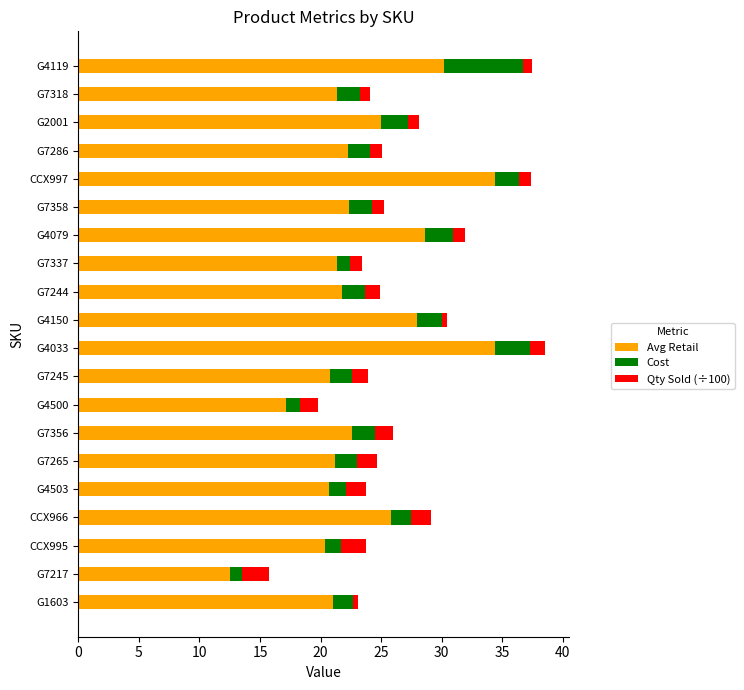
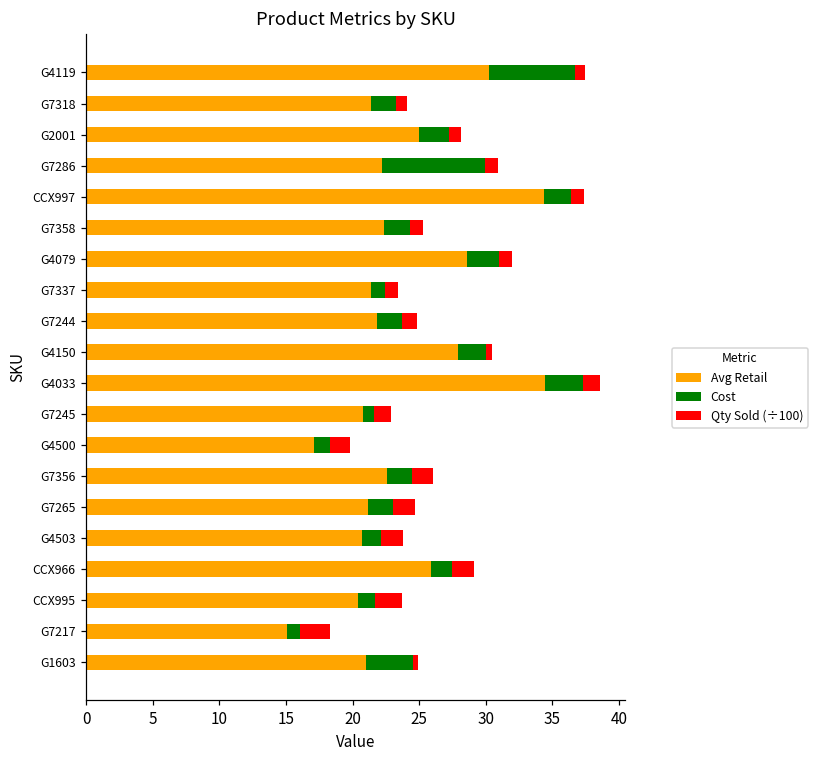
Cost, G7286: 1.9 -> 7.7
Cost, G7245: 1.9 -> 0.8
Avg Retail, G7217: 12.5 -> 15.1
Cost, G1603: 1.7 -> 3.5
